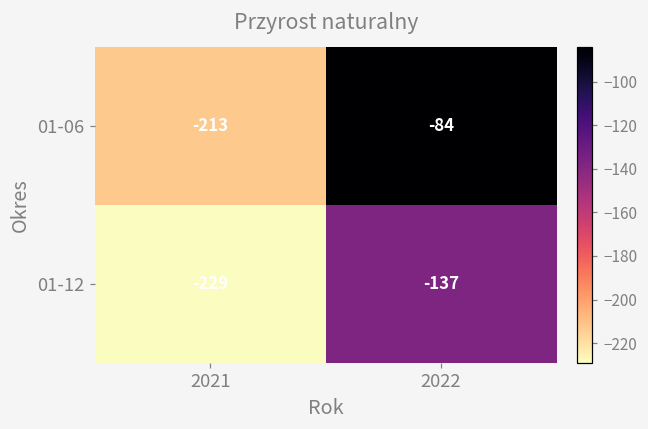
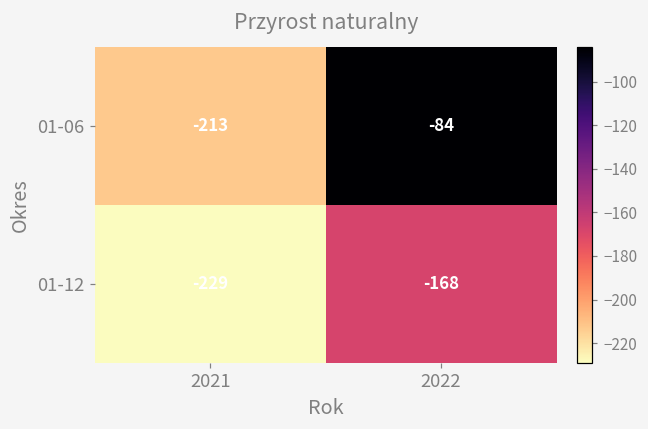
01-12, 2022: -137 -> -168
